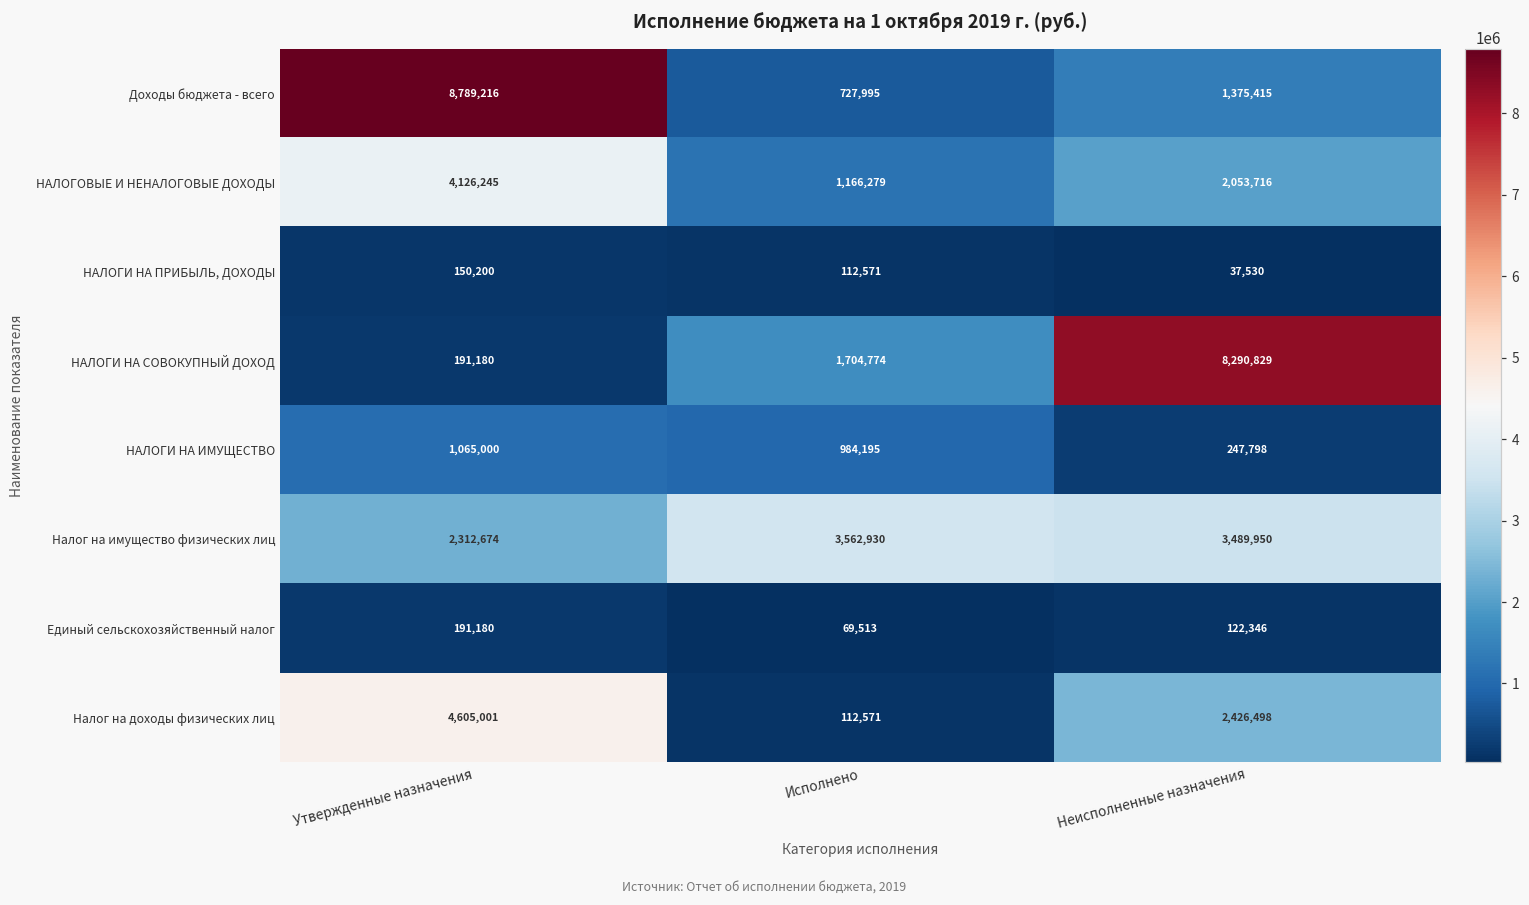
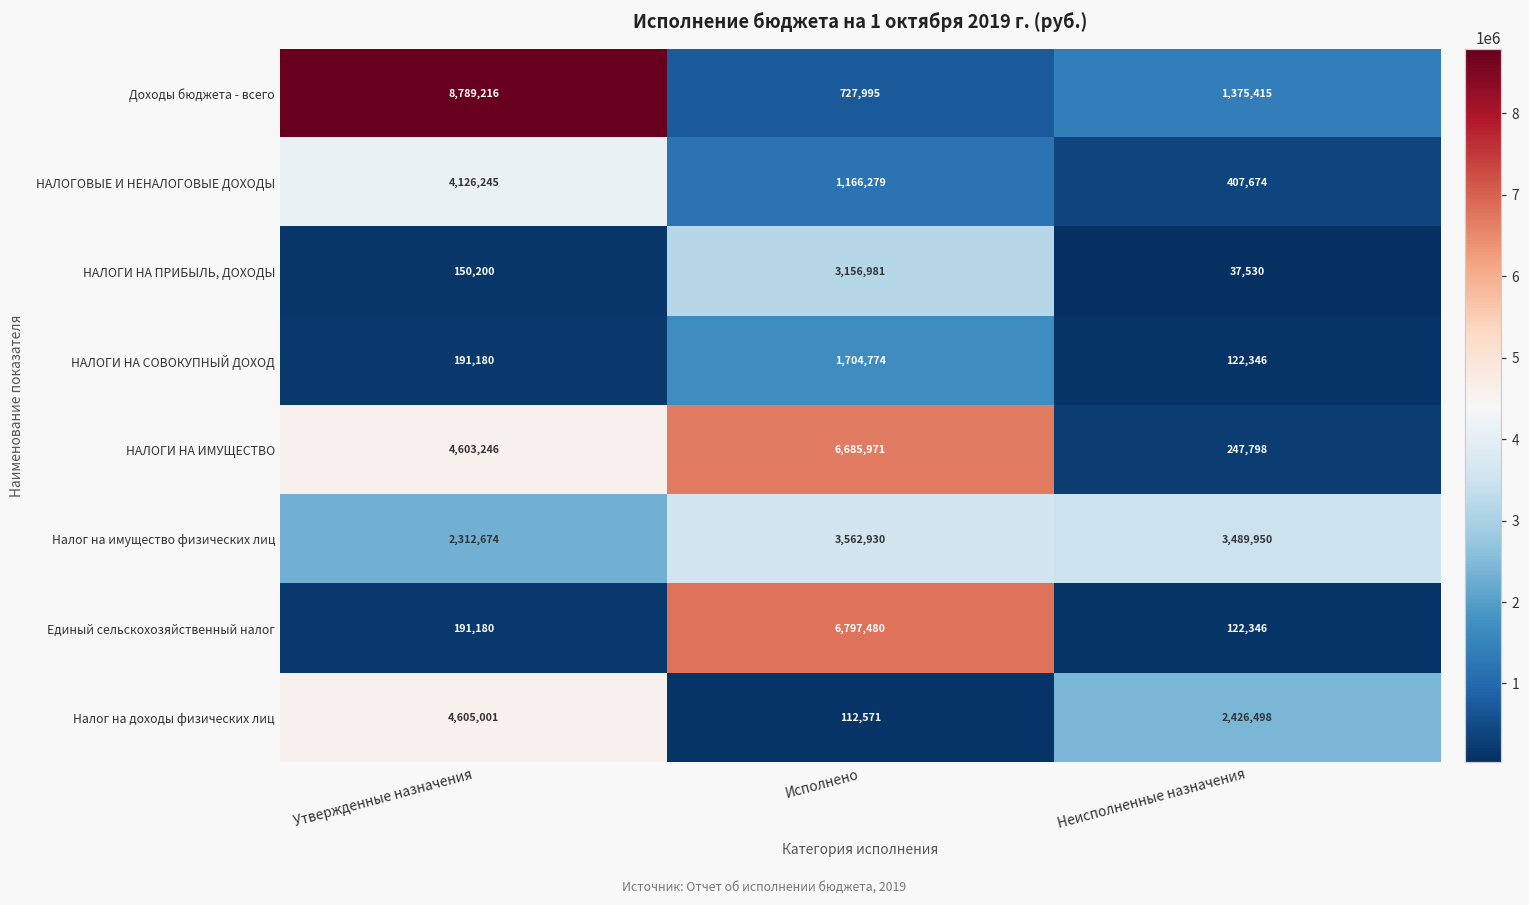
НАЛОГОВЫЕ И НЕНАЛОГОВЫЕ ДОХОДЫ, Неисполненные назначения: 2,053,716 -> 407,674
НАЛОГИ НА ПРИБЫЛЬ, ДОХОДЫ, Исполнено: 112,571 -> 3,156,981
НАЛОГИ НА СОВОКУПНЫЙ ДОХОД, Неисполненные назначения: 8,290,829 -> 122,346
НАЛОГИ НА ИМУЩЕСТВО, Утвержденные назначения: 1,065,000 -> 4,603,246
НАЛОГИ НА ИМУЩЕСТВО, Исполнено: 984,195 -> 6,685,971
Единый сельскохозяйственный налог, Исполнено: 69,513 -> 6,797,480
